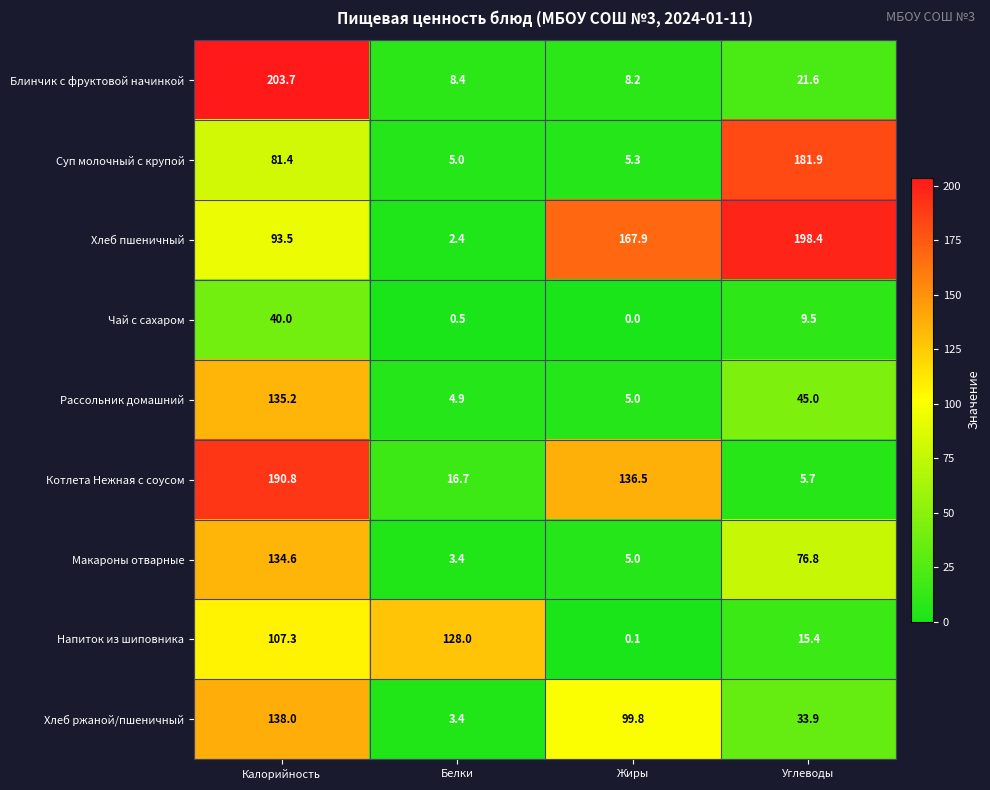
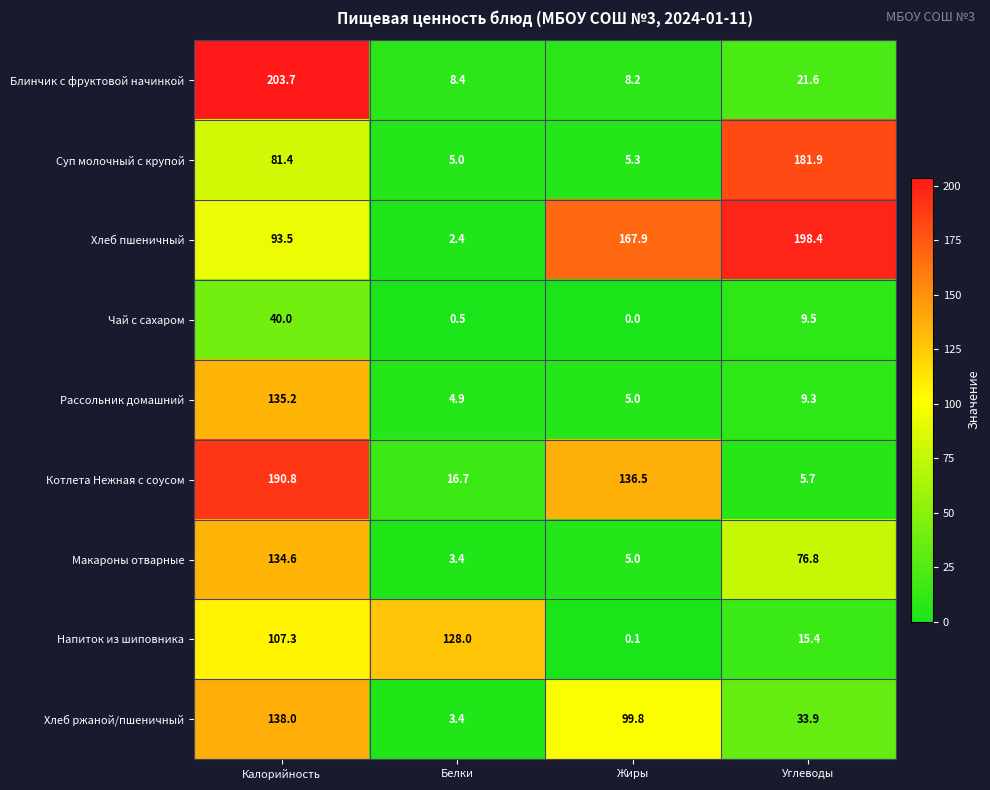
Рассольник домашний, Углеводы: 45.0 -> 9.3
